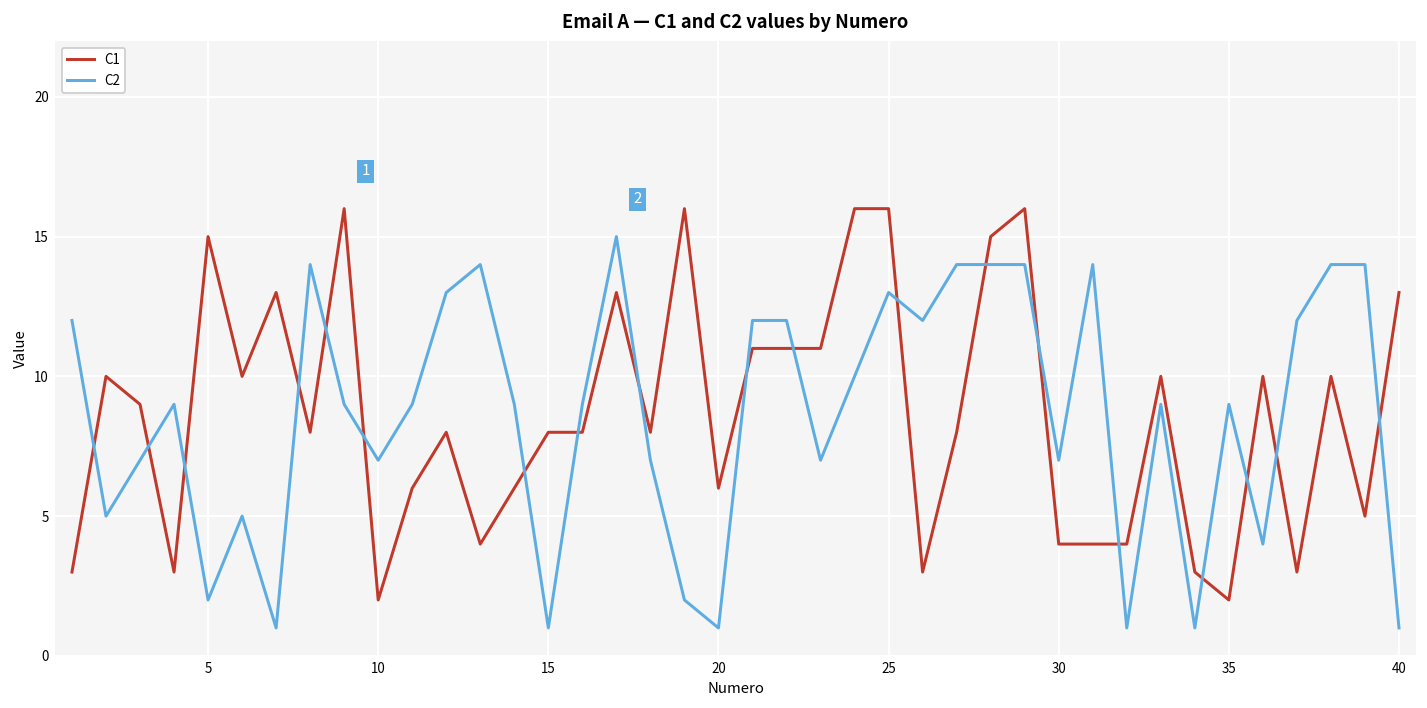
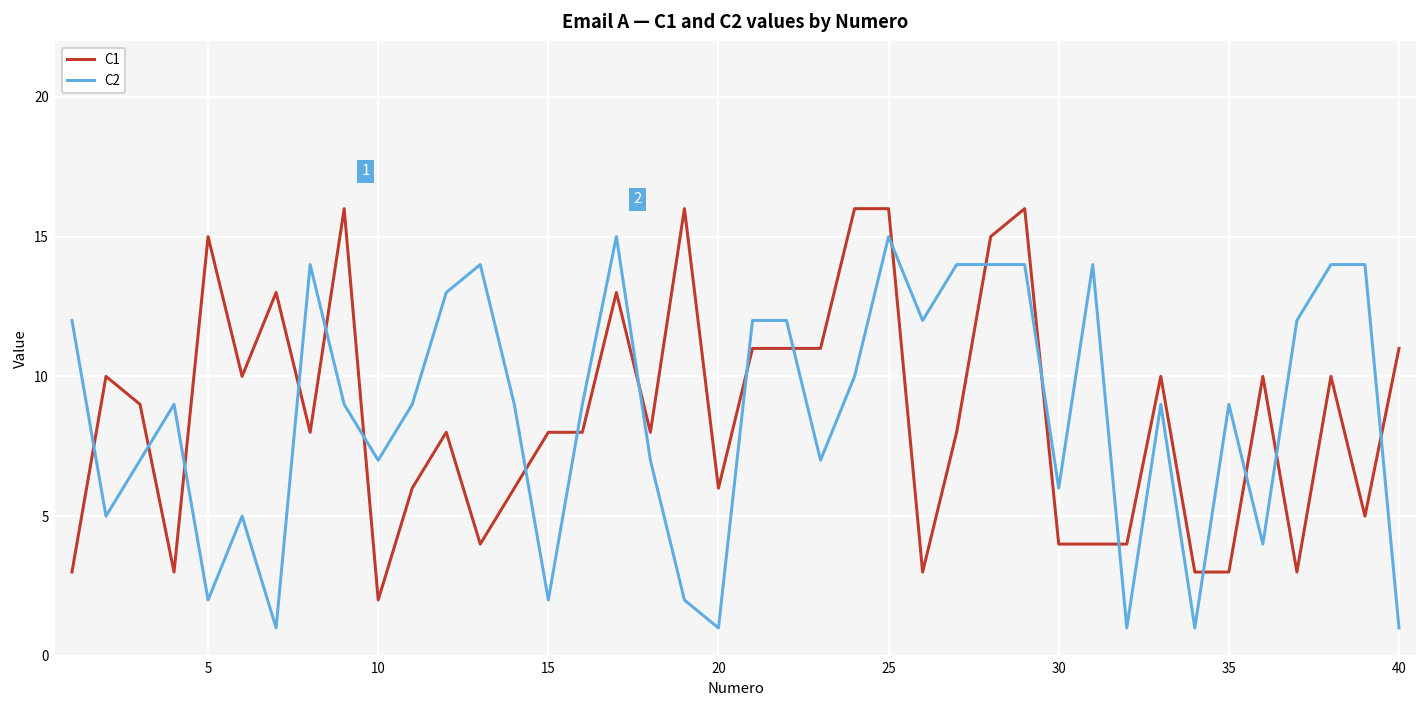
C2, 15: 1 -> 2
C2, 25: 13 -> 15
C2, 30: 7 -> 6
C1, 35: 2 -> 3
C1, 40: 13 -> 11
